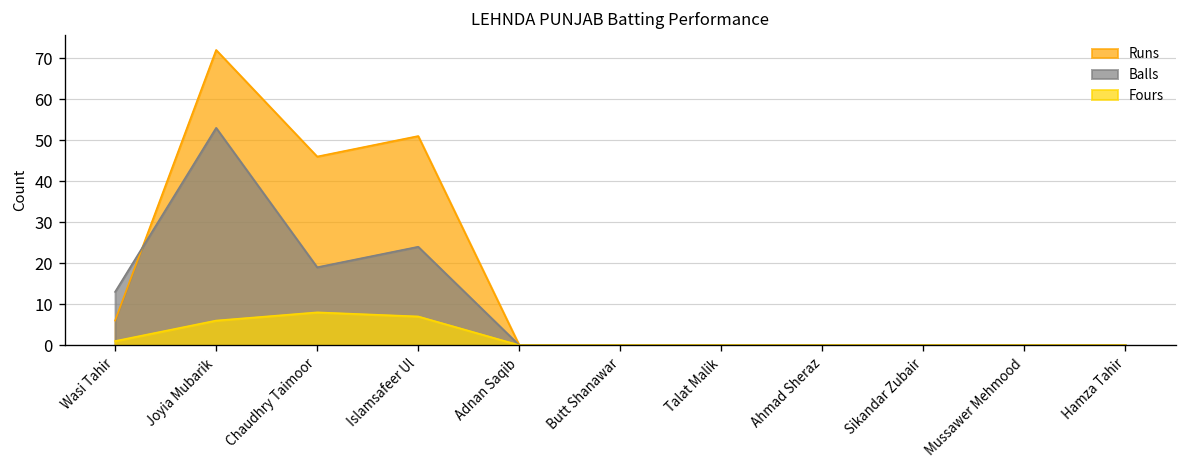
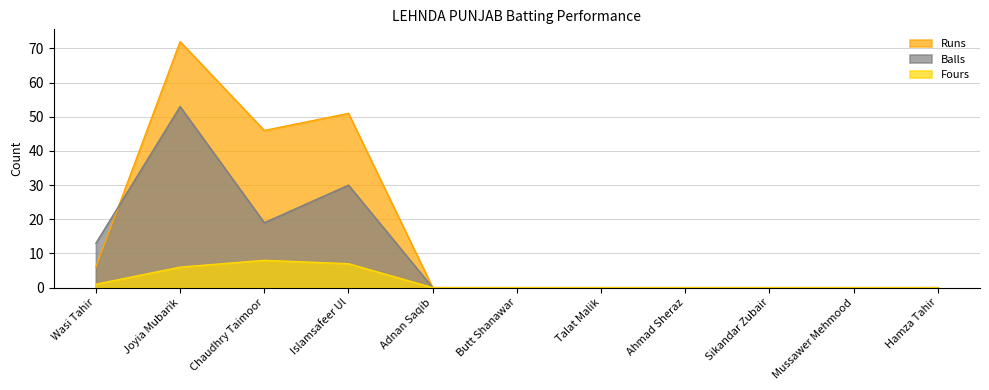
Balls, Islamsafeer Ul: 24 -> 30
